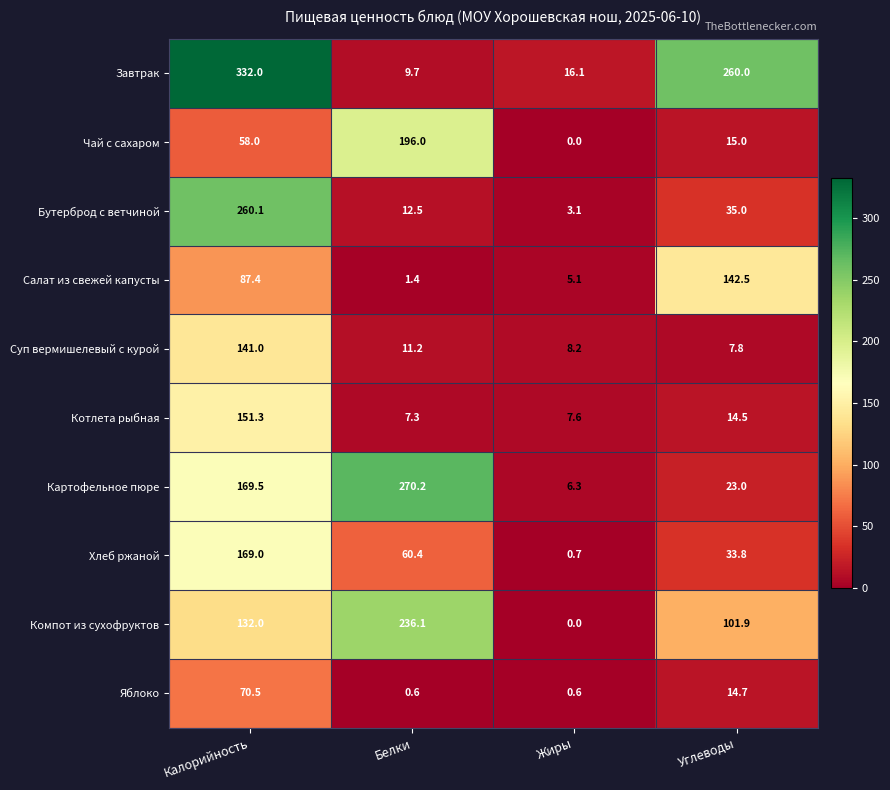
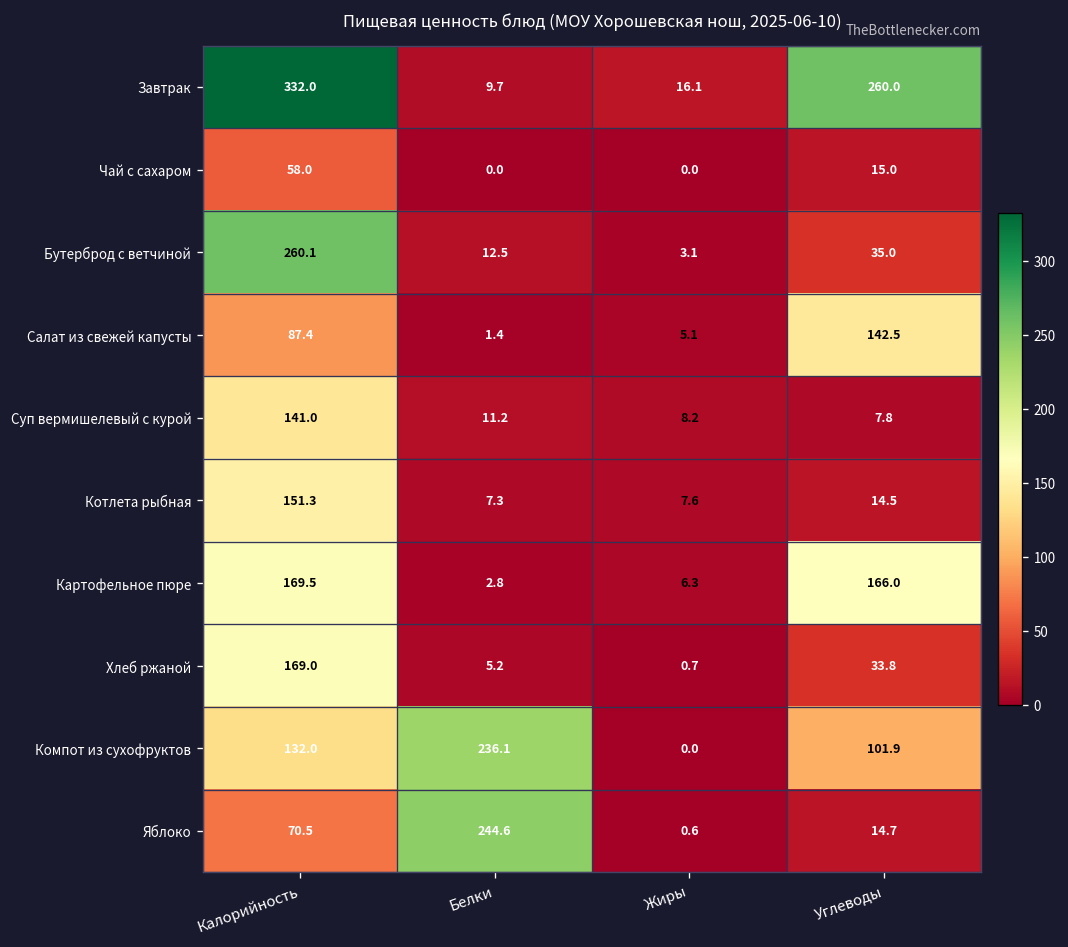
Чай с сахаром, Белки: 196.0 -> 0.0
Картофельное пюре, Белки: 270.2 -> 2.8
Картофельное пюре, Углеводы: 23.0 -> 166.0
Хлеб ржаной, Белки: 60.4 -> 5.2
Яблоко, Белки: 0.6 -> 244.6
